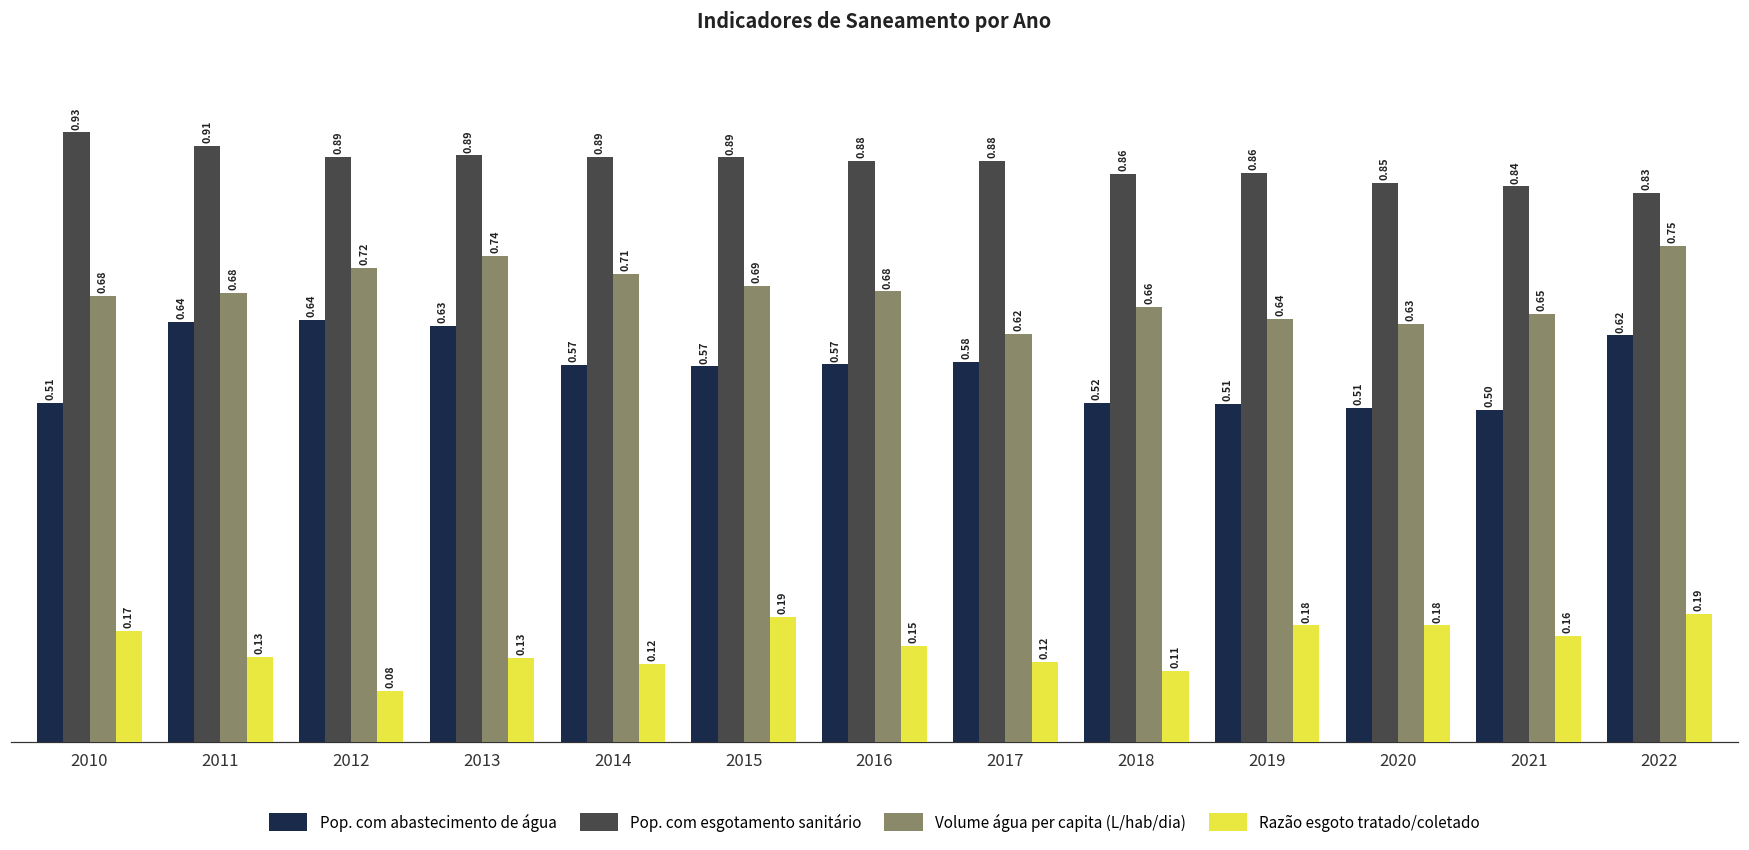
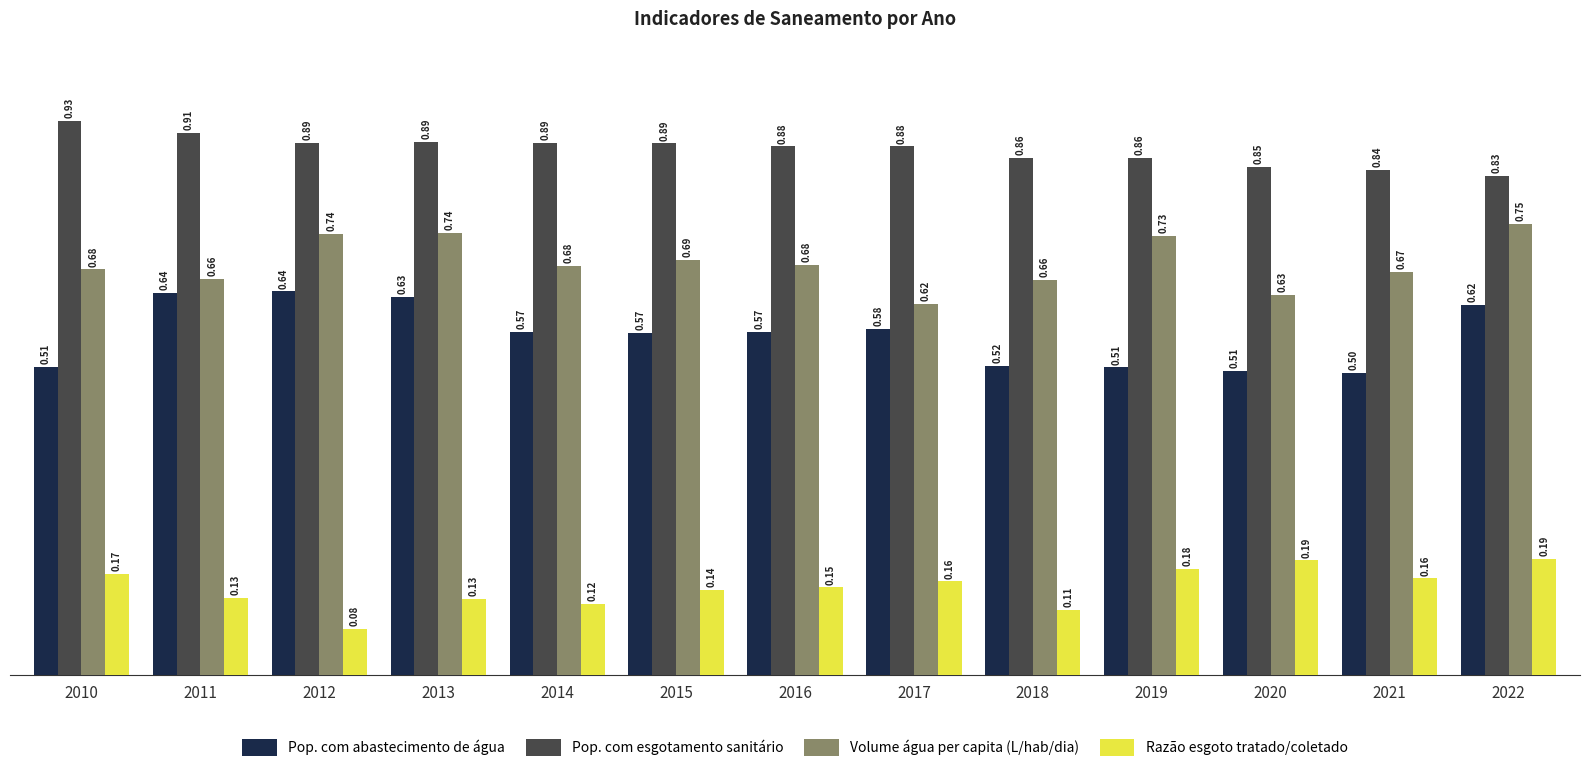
Volume água per capita (L/hab/dia), 2011: 0.68 -> 0.66
Volume água per capita (L/hab/dia), 2012: 0.72 -> 0.74
Volume água per capita (L/hab/dia), 2014: 0.71 -> 0.68
Razão esgoto tratado/coletado, 2015: 0.19 -> 0.14
Razão esgoto tratado/coletado, 2017: 0.12 -> 0.16
Volume água per capita (L/hab/dia), 2019: 0.64 -> 0.73
Razão esgoto tratado/coletado, 2020: 0.18 -> 0.19
Volume água per capita (L/hab/dia), 2021: 0.65 -> 0.67
